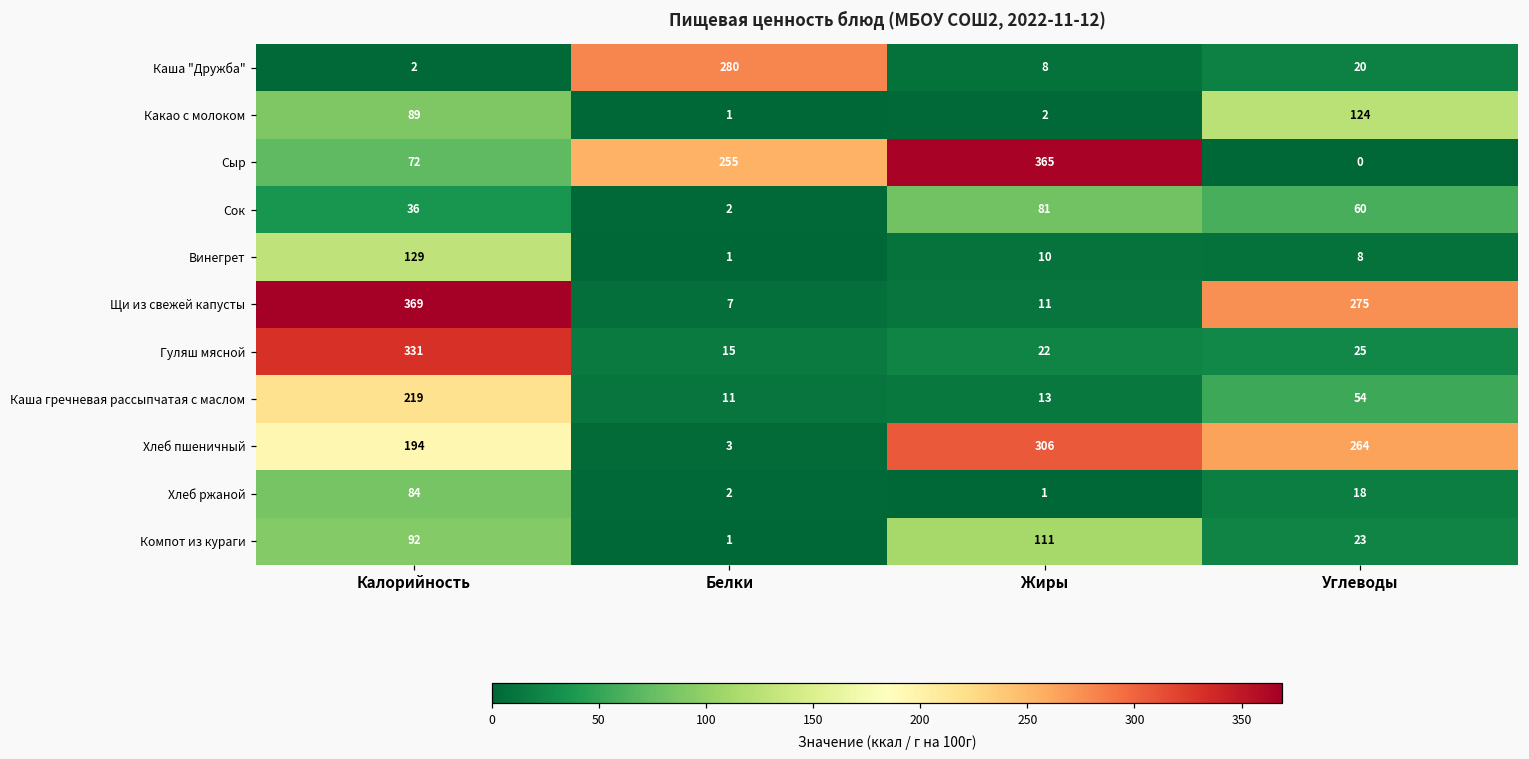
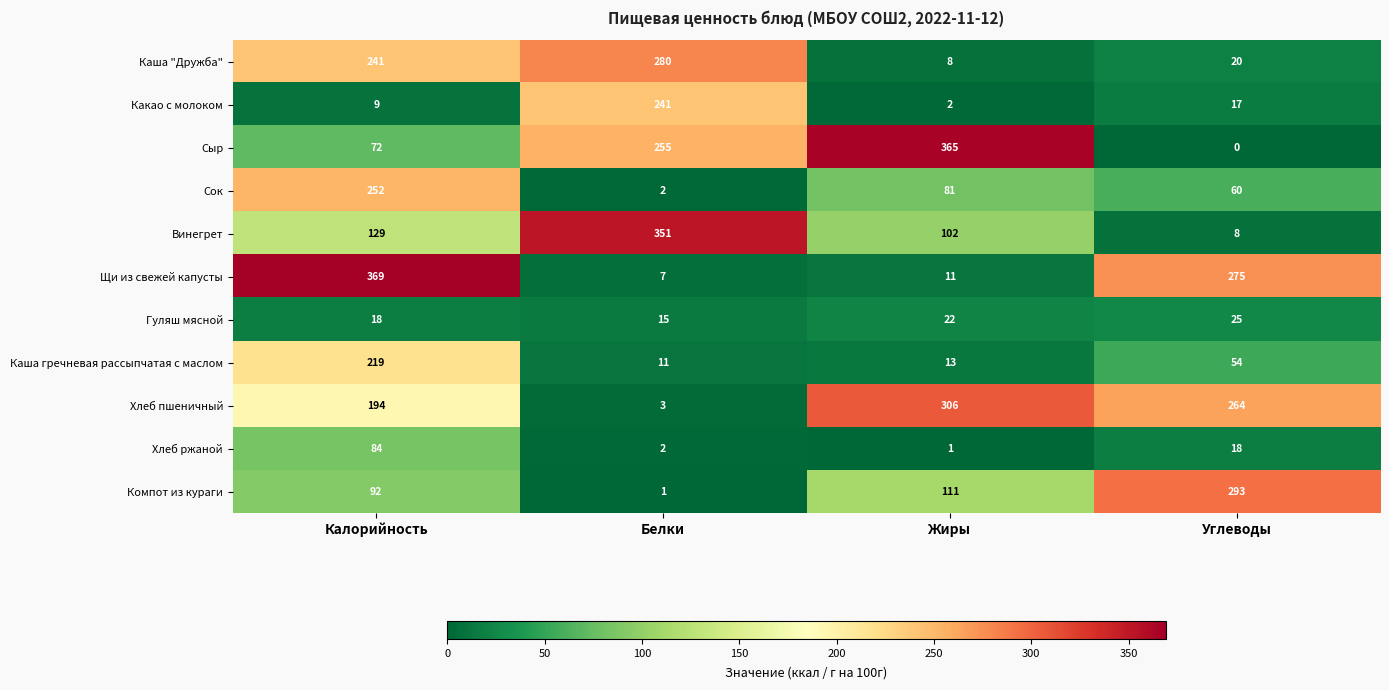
Каша "Дружба", Калорийность: 2 -> 241
Какао с молоком, Калорийность: 89 -> 9
Какао с молоком, Белки: 1 -> 241
Какао с молоком, Углеводы: 124 -> 17
Сок, Калорийность: 36 -> 252
Винегрет, Белки: 1 -> 351
Винегрет, Жиры: 10 -> 102
Гуляш мясной, Калорийность: 331 -> 18
Компот из кураги, Углеводы: 23 -> 293
